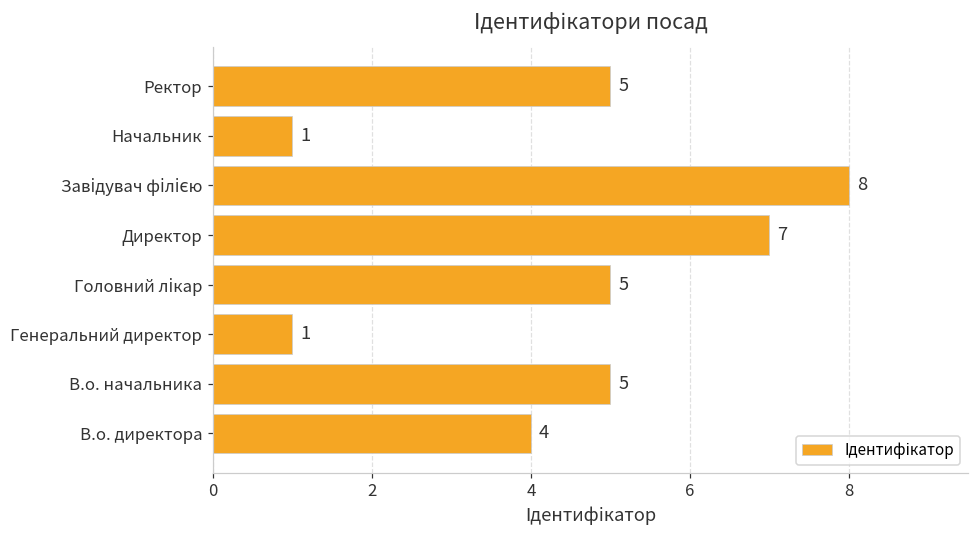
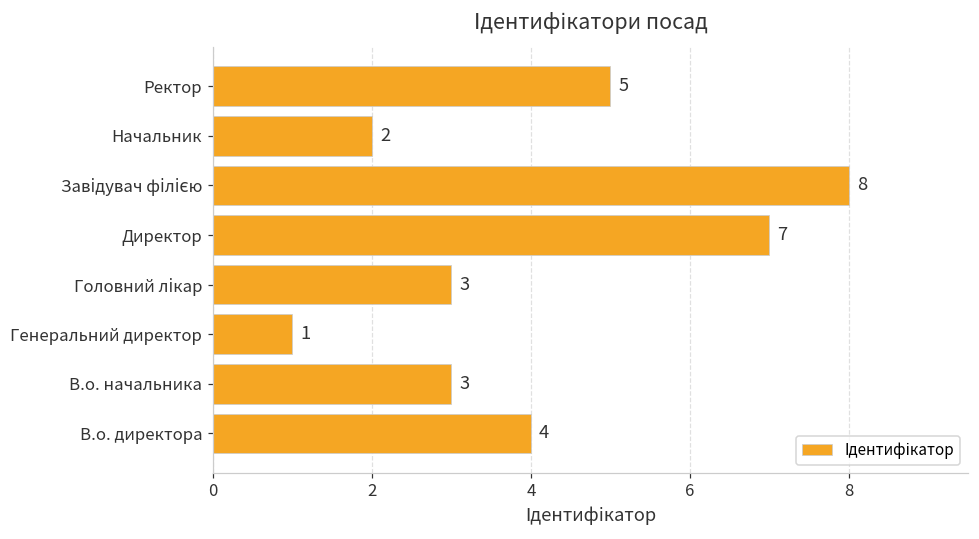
Начальник: 1 -> 2
Головний лікар: 5 -> 3
В.о. начальника: 5 -> 3
